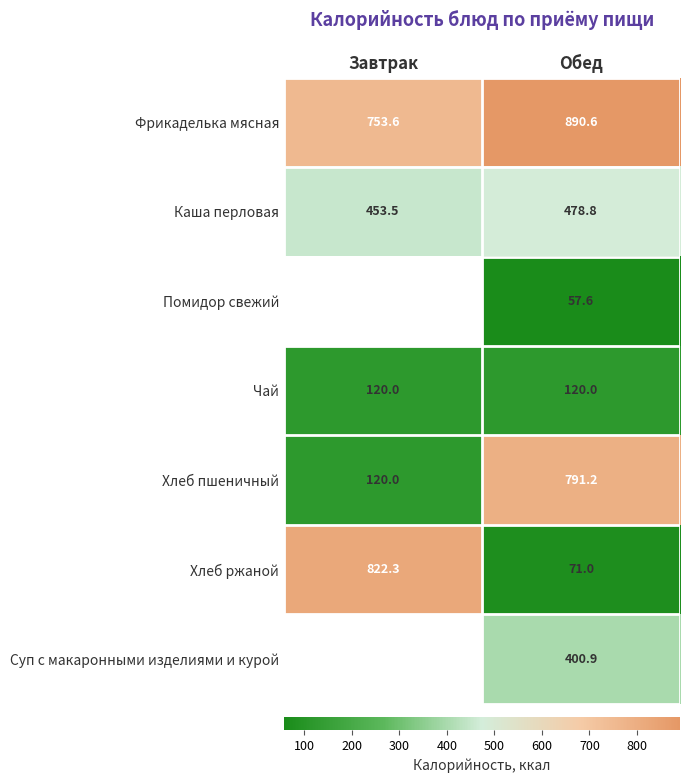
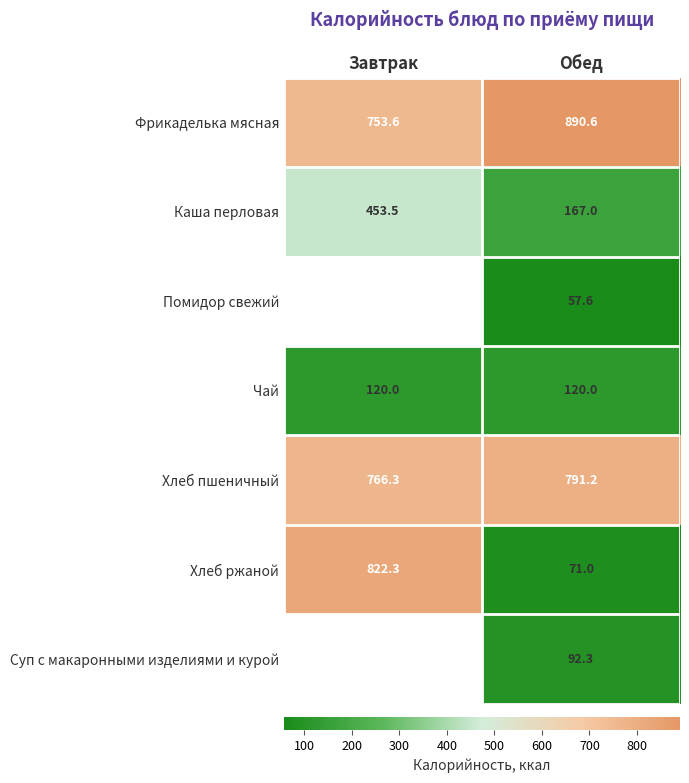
Каша перловая, Обед: 478.8 -> 167.0
Хлеб пшеничный, Завтрак: 120.0 -> 766.3
Суп с макаронными изделиями и курой, Обед: 400.9 -> 92.3
